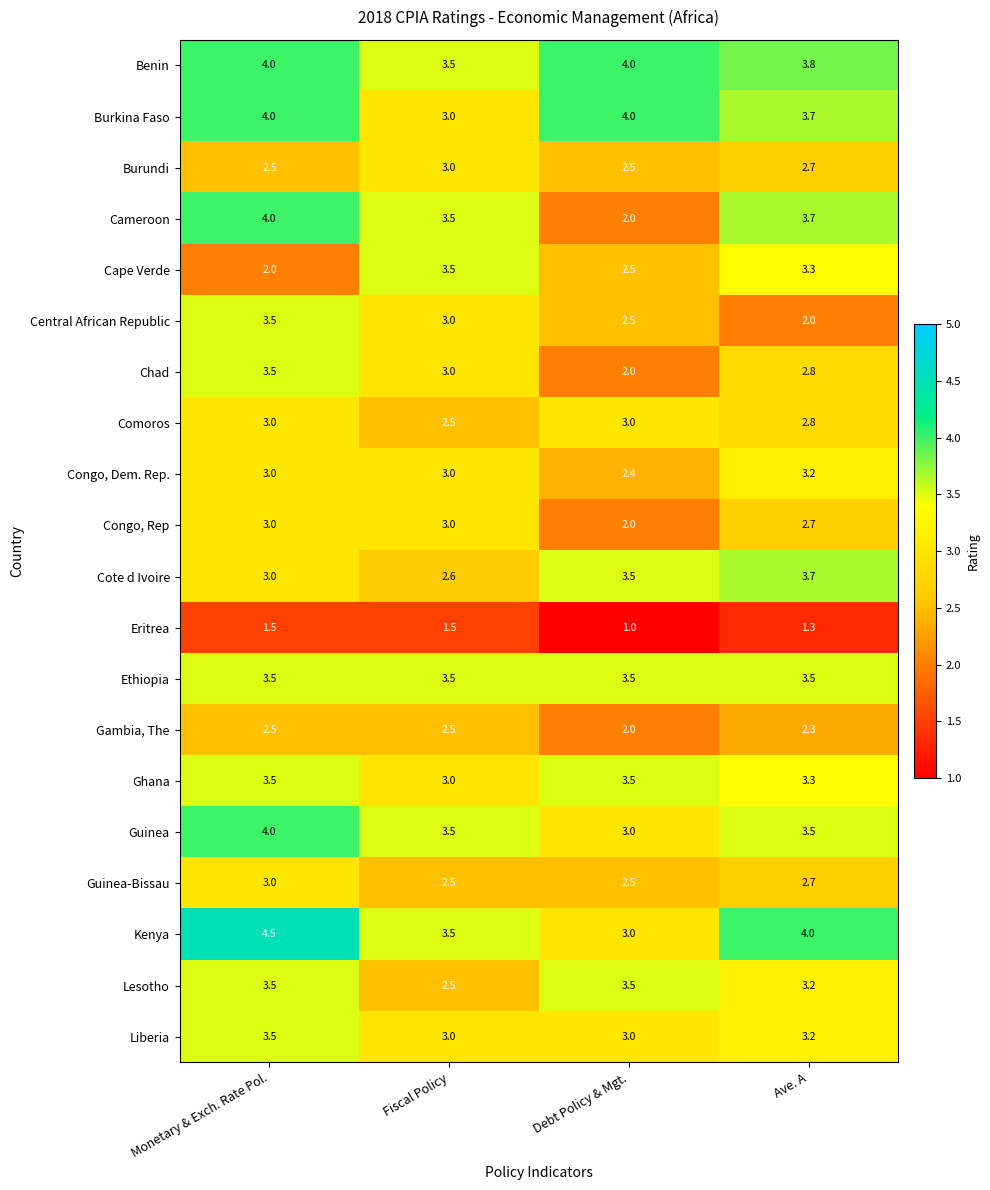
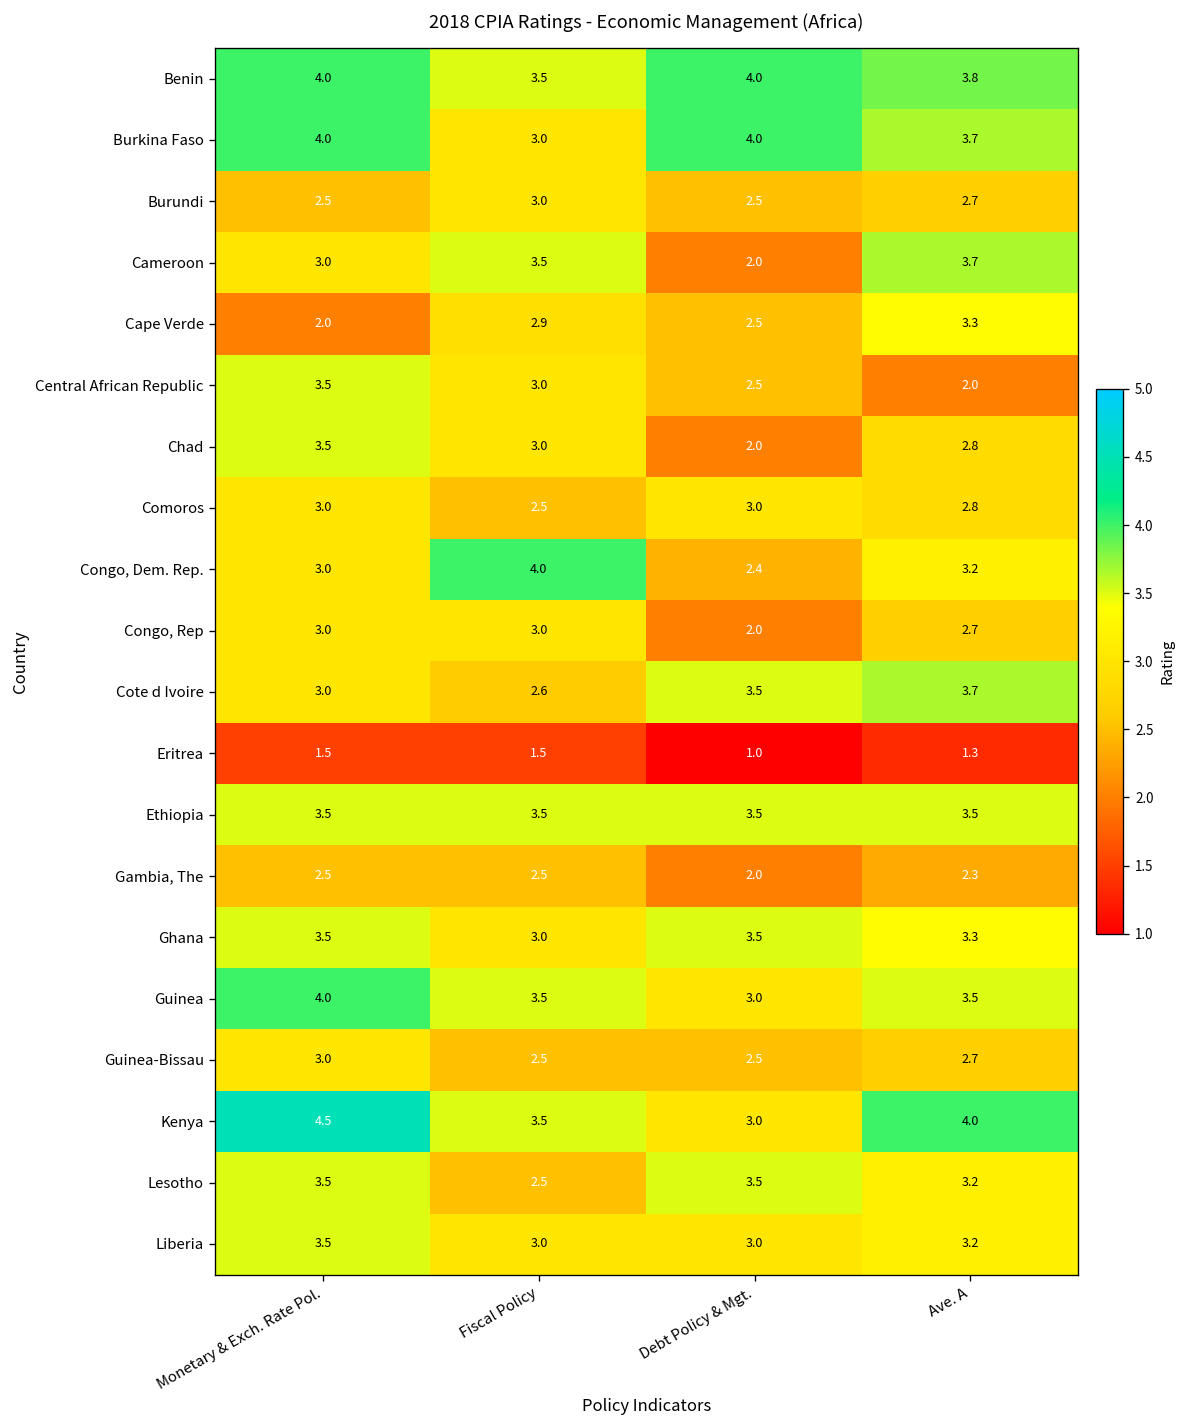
Cameroon, Monetary & Exch. Rate Pol.: 4.0 -> 3.0
Cape Verde, Fiscal Policy: 3.5 -> 2.9
Congo, Dem. Rep., Fiscal Policy: 3.0 -> 4.0
